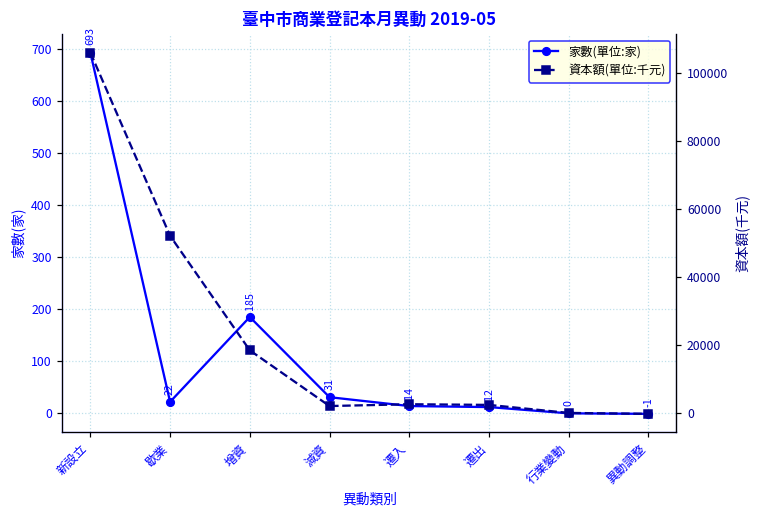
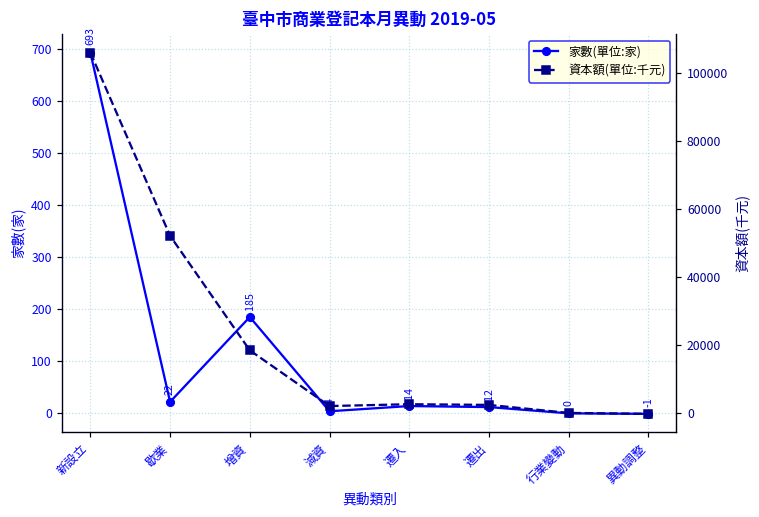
家數(單位:家), 減資: 31 -> 4
